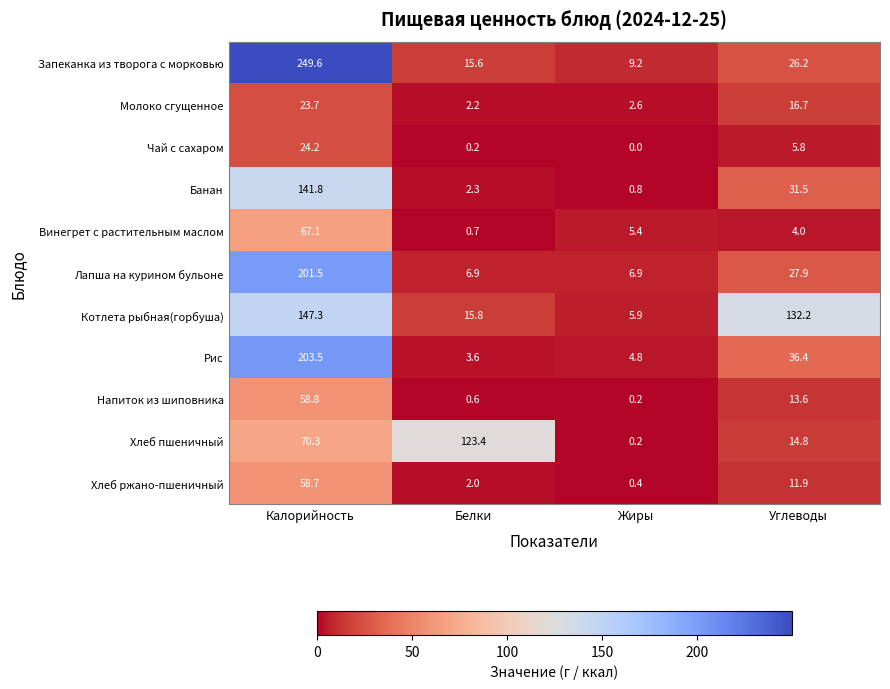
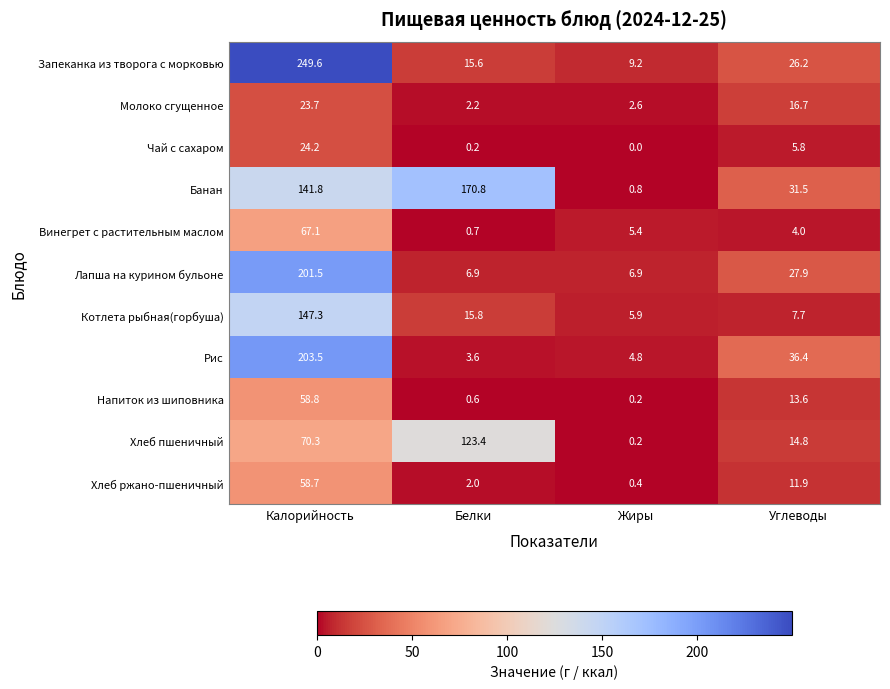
Банан, Белки: 2.3 -> 170.8
Котлета рыбная(горбуша), Углеводы: 132.2 -> 7.7
